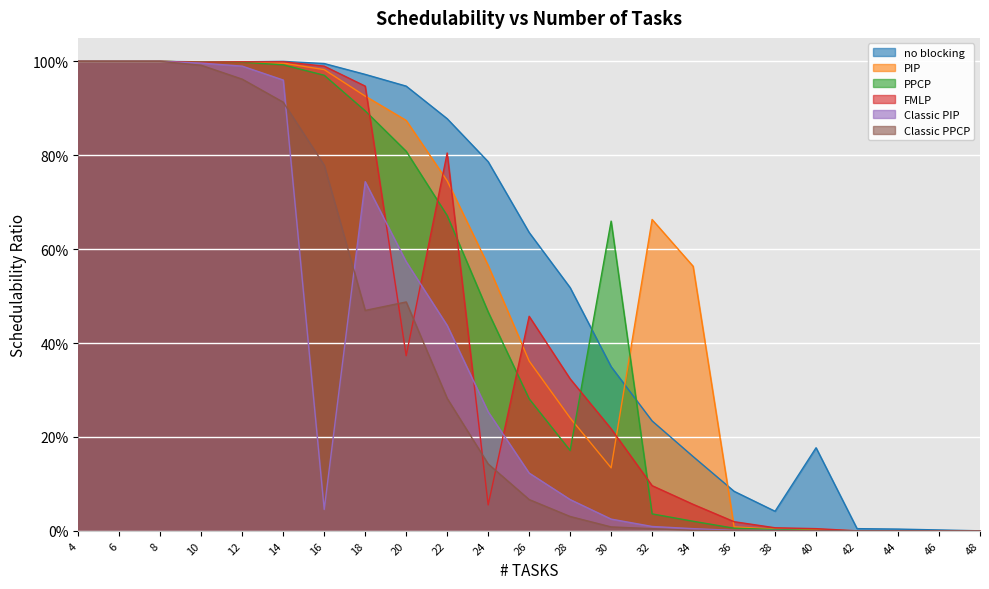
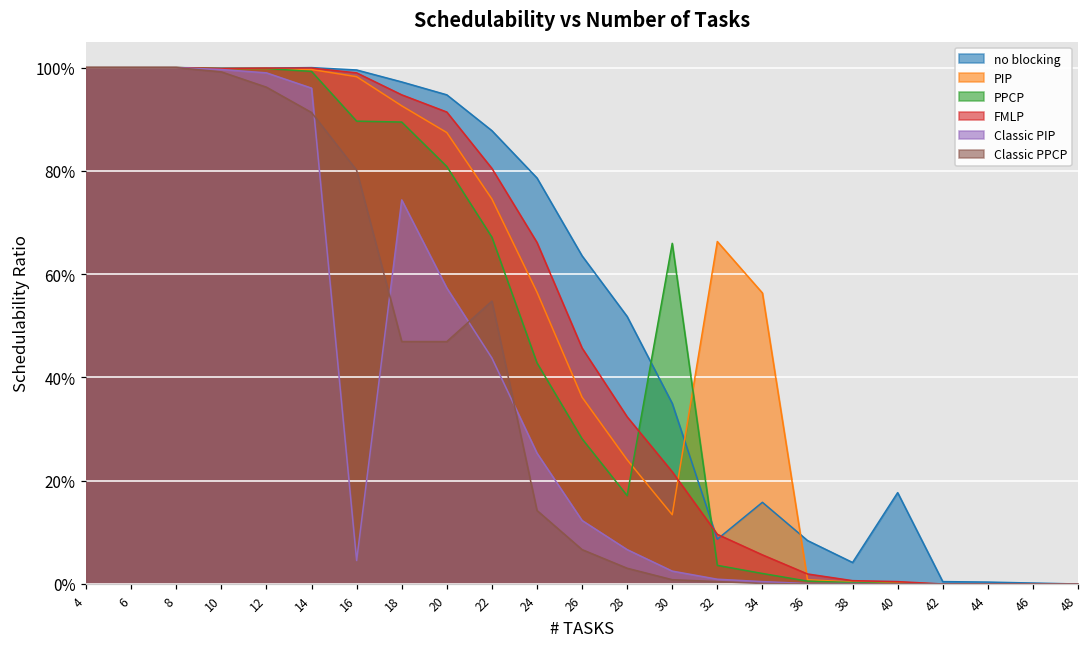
PPCP, 16: 97% -> 90%
Classic PPCP, 16: 78% -> 80%
FMLP, 20: 37% -> 91%
Classic PPCP, 20: 49% -> 47%
Classic PPCP, 22: 28% -> 55%
PPCP, 24: 47% -> 43%
FMLP, 24: 6% -> 66%
no blocking, 32: 23% -> 9%
